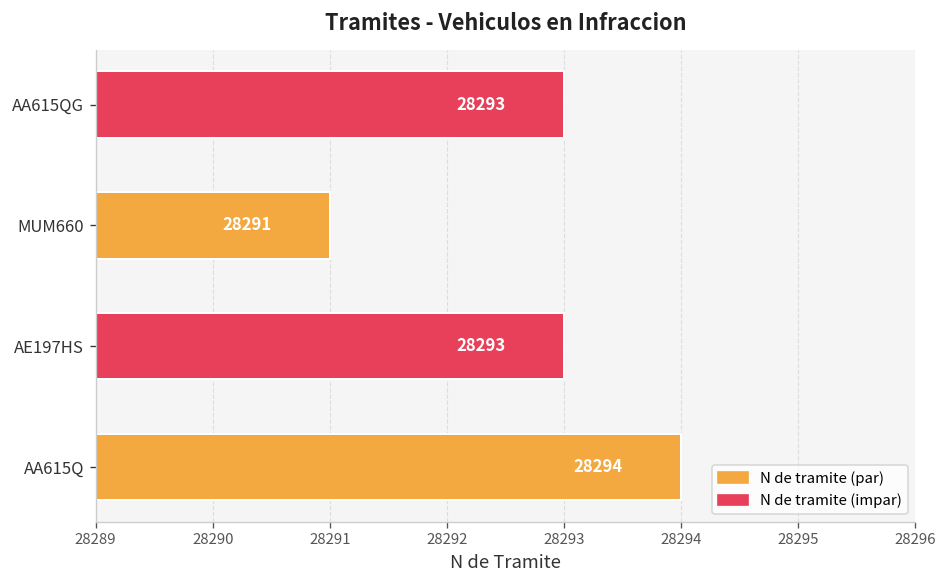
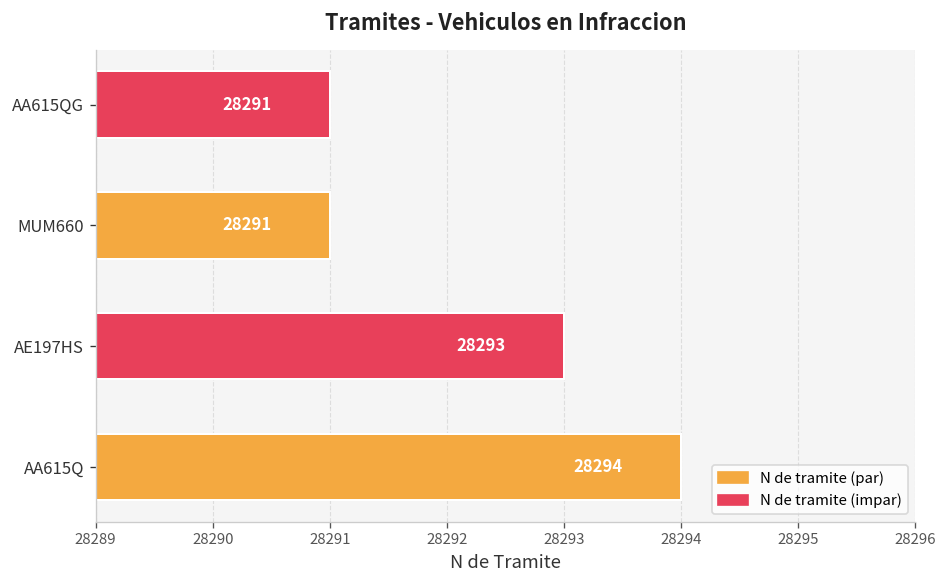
AA615QG: 28293 -> 28291
